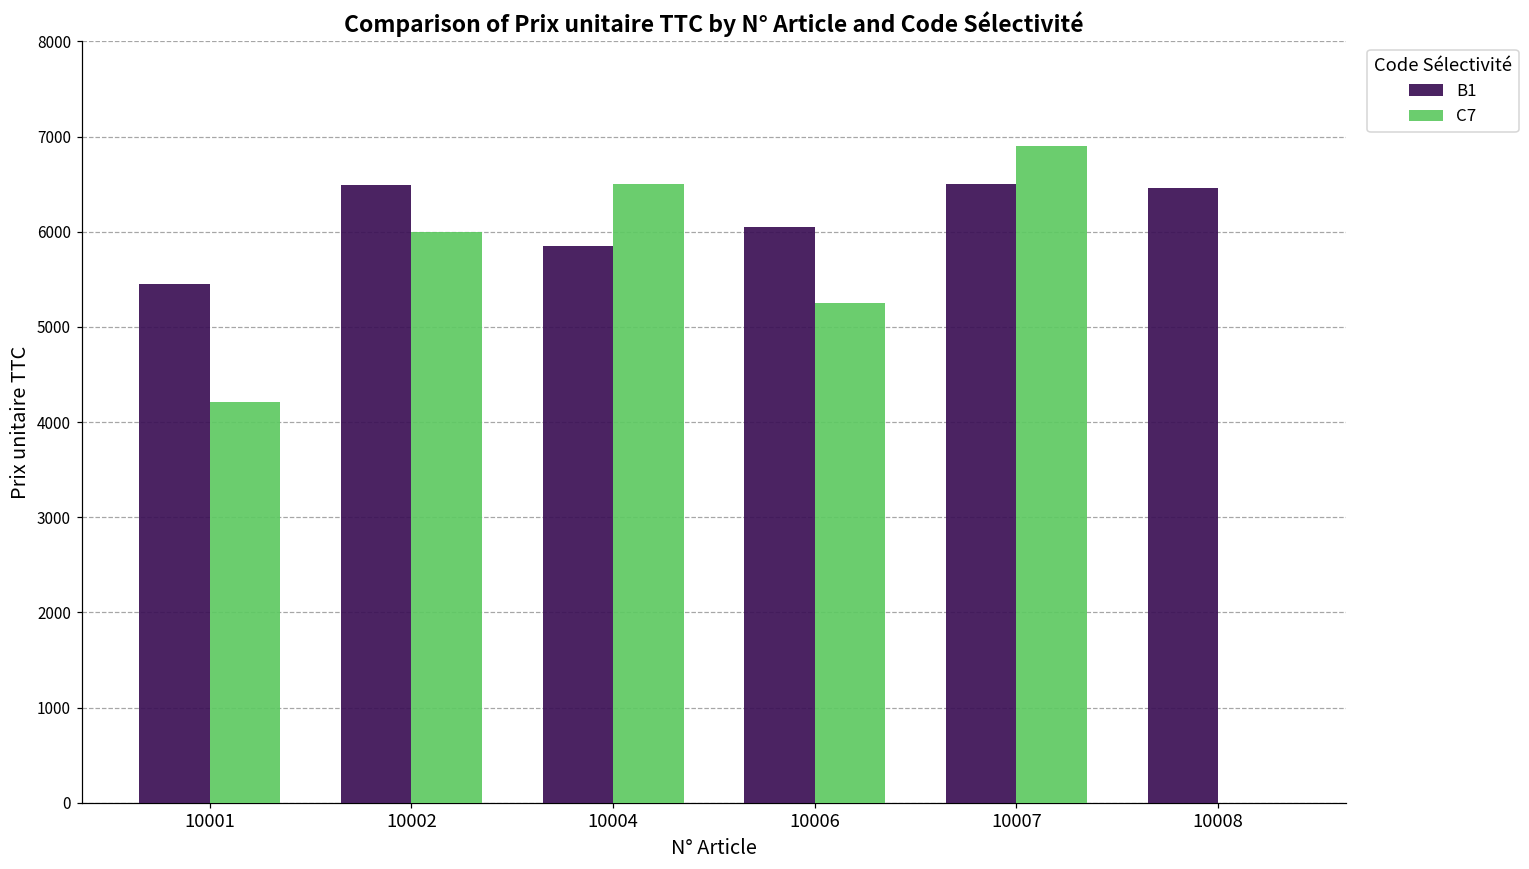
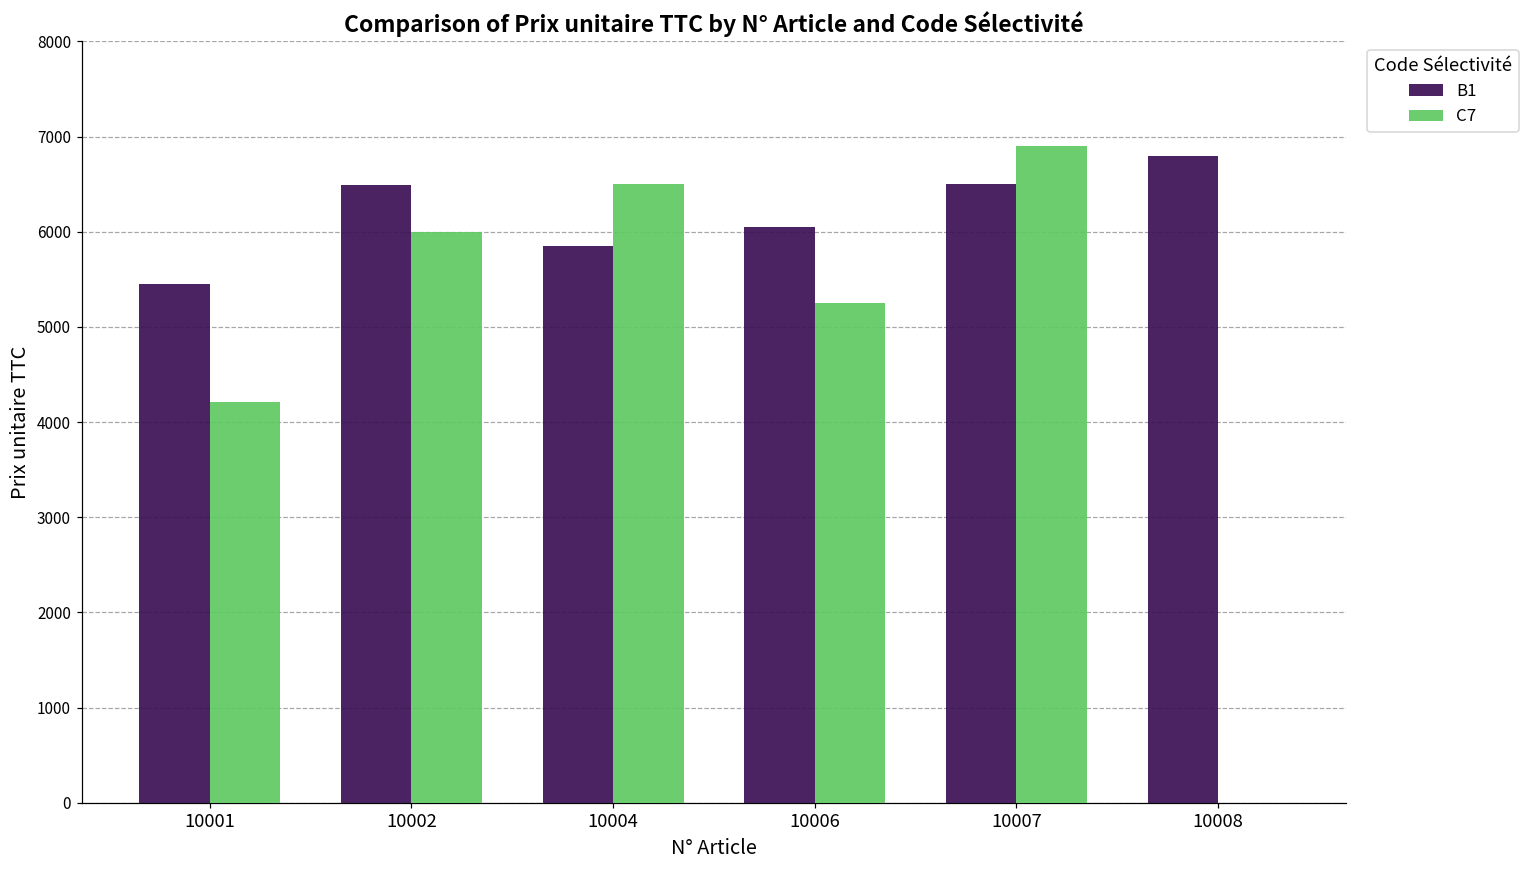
B1, 10008: 6500 -> 6800
